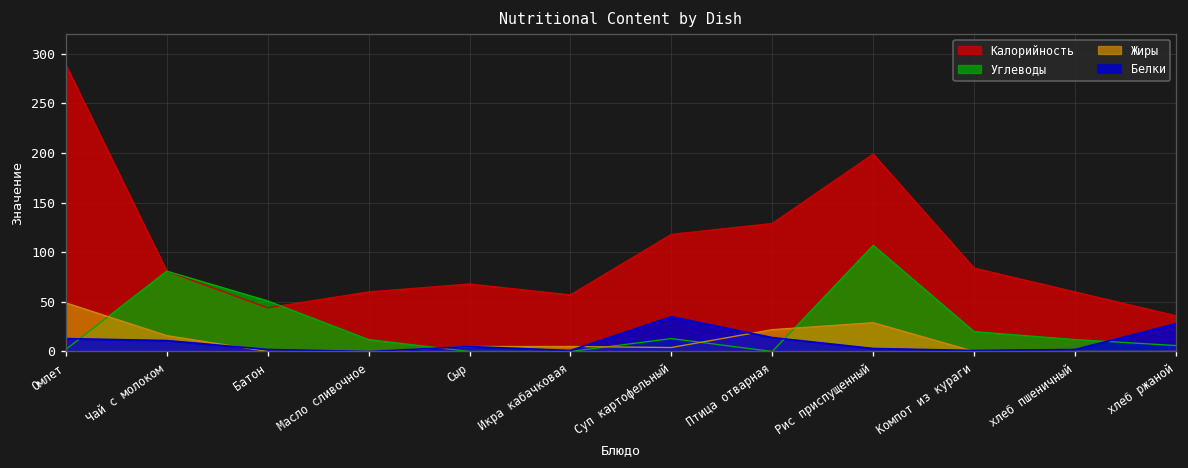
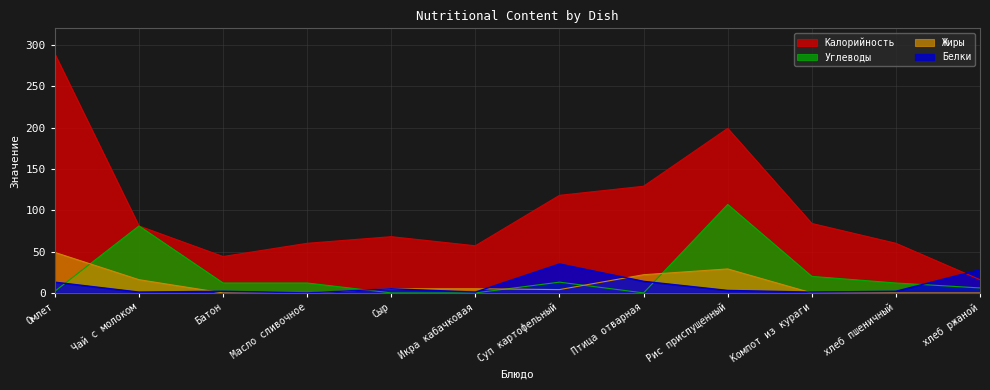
Белки, Чай с молоком: 10 -> 0
Углеводы, Батон: 50 -> 10
Калорийность, хлеб ржаной: 40 -> 20
